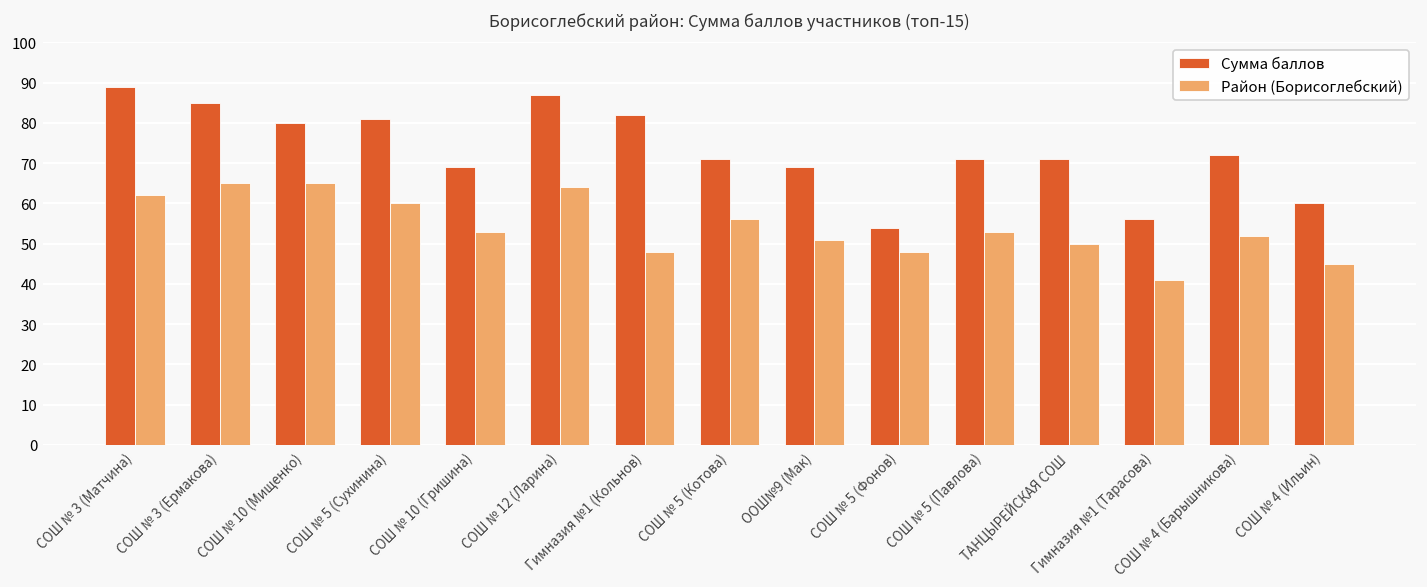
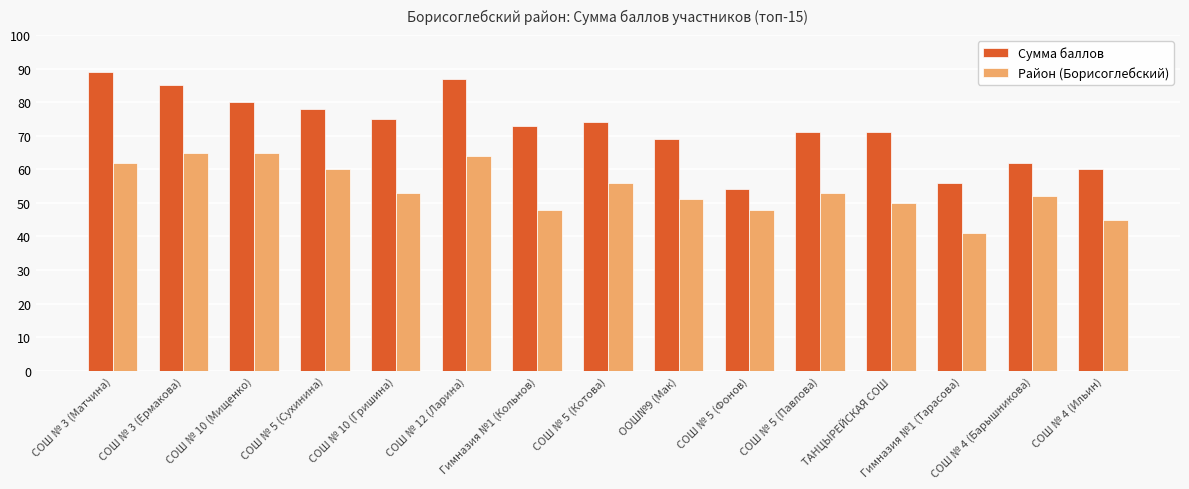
Сумма баллов, СОШ № 5 (Сухинина): 81 -> 78
Сумма баллов, СОШ № 10 (Гришина): 69 -> 75
Сумма баллов, Гимназия №1 (Кольнов): 82 -> 73
Сумма баллов, СОШ № 5 (Котова): 71 -> 74
Сумма баллов, СОШ № 4 (Барышникова): 72 -> 62
